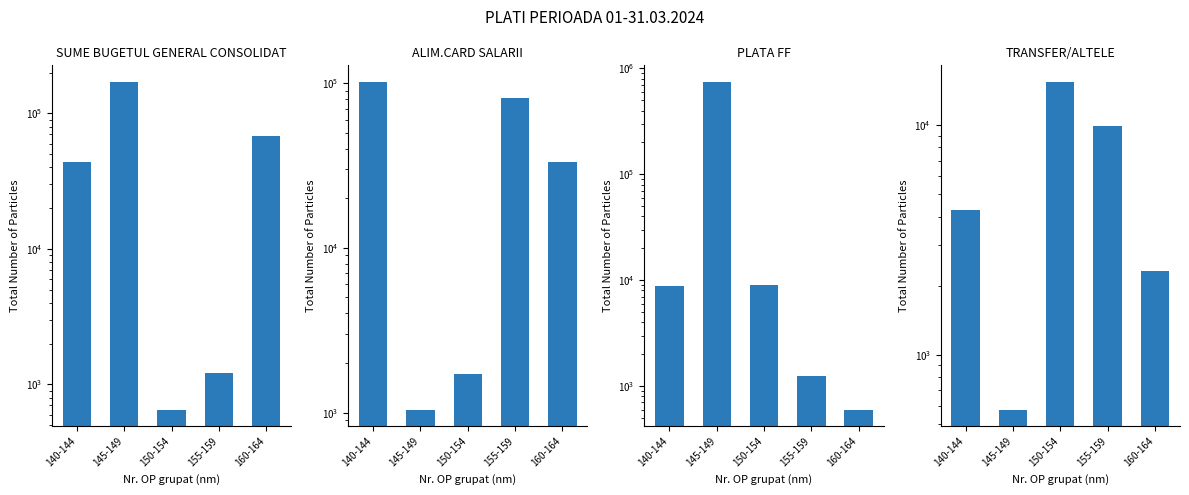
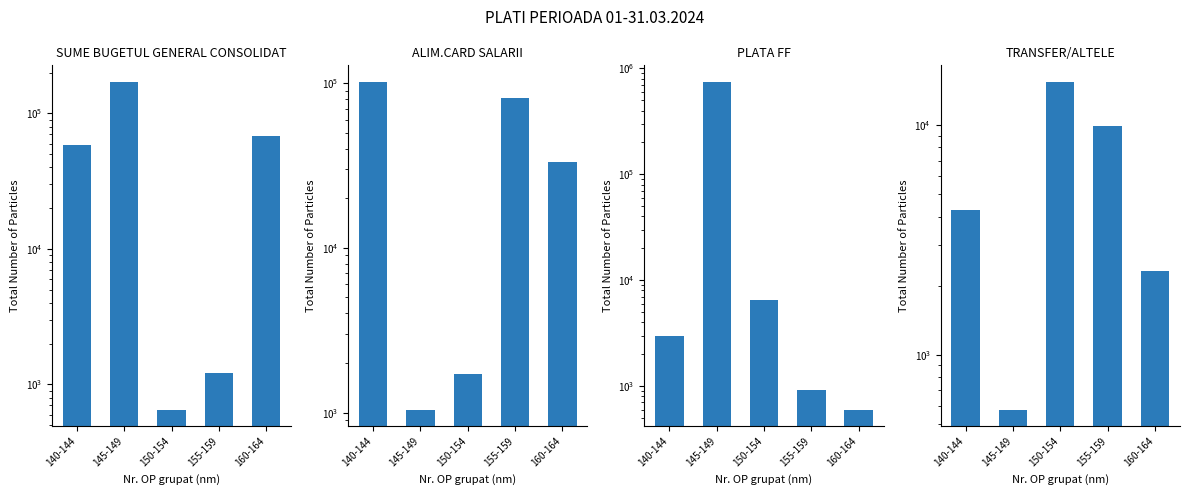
SUME BUGETUL GENERAL CONSOLIDAT, 140-144: 44000 -> 60000
PLATA FF, 140-144: 9000 -> 3000
PLATA FF, 150-154: 9000 -> 6000
PLATA FF, 155-159: 1200 -> 900
